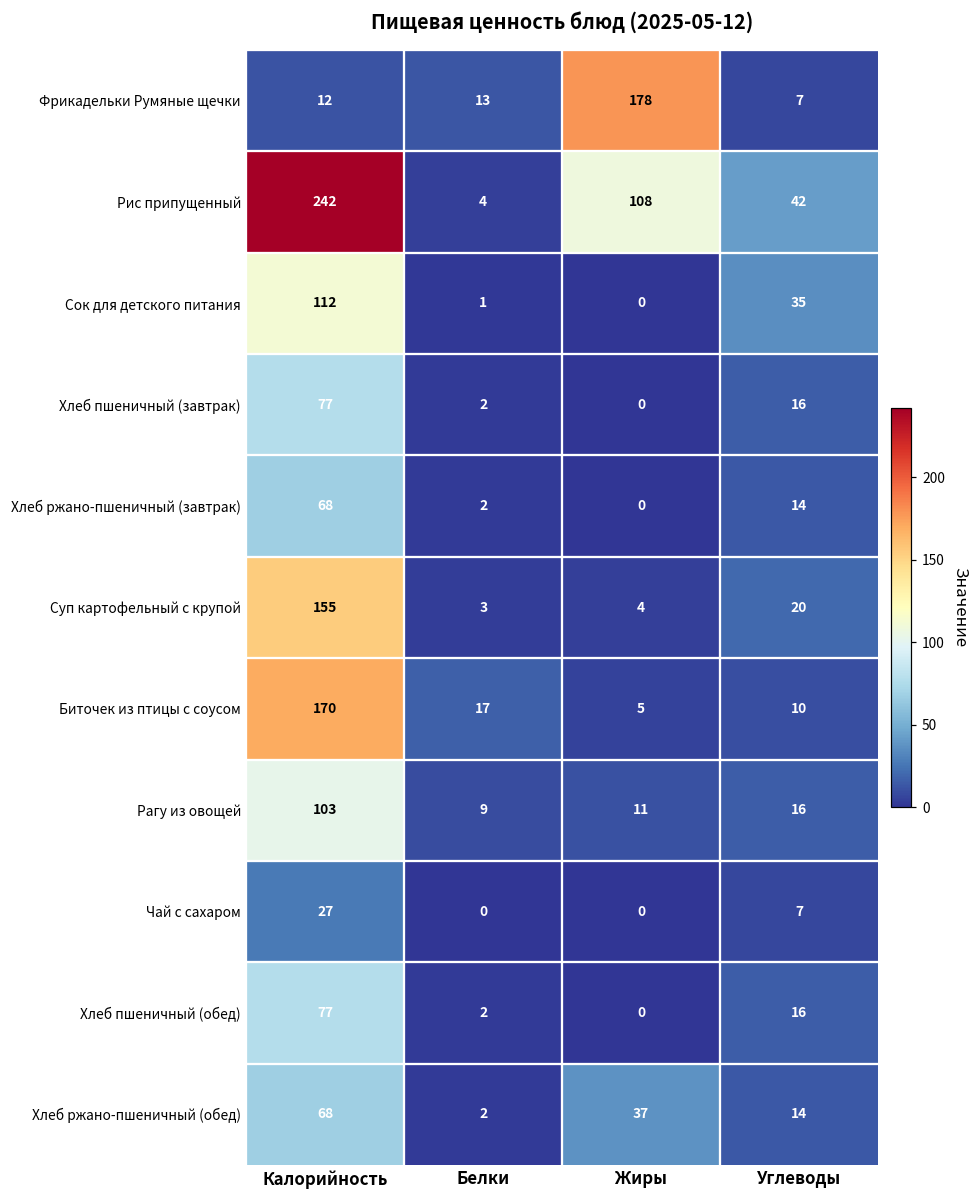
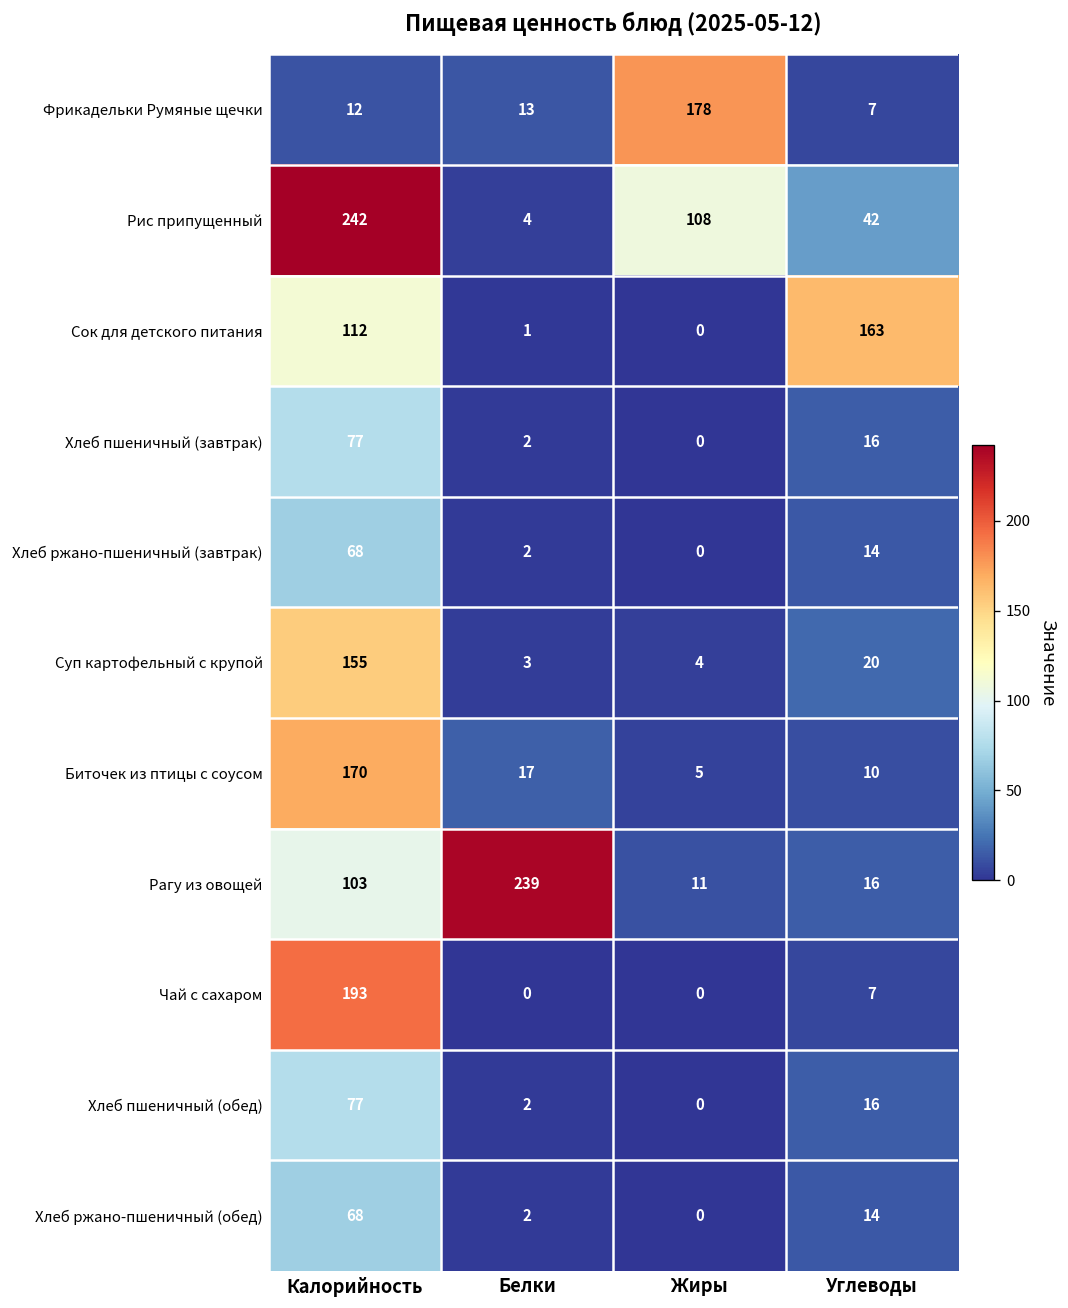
Сок для детского питания, Углеводы: 35 -> 163
Рагу из овощей, Белки: 9 -> 239
Чай с сахаром, Калорийность: 27 -> 193
Хлеб ржано-пшеничный (обед), Жиры: 37 -> 0
